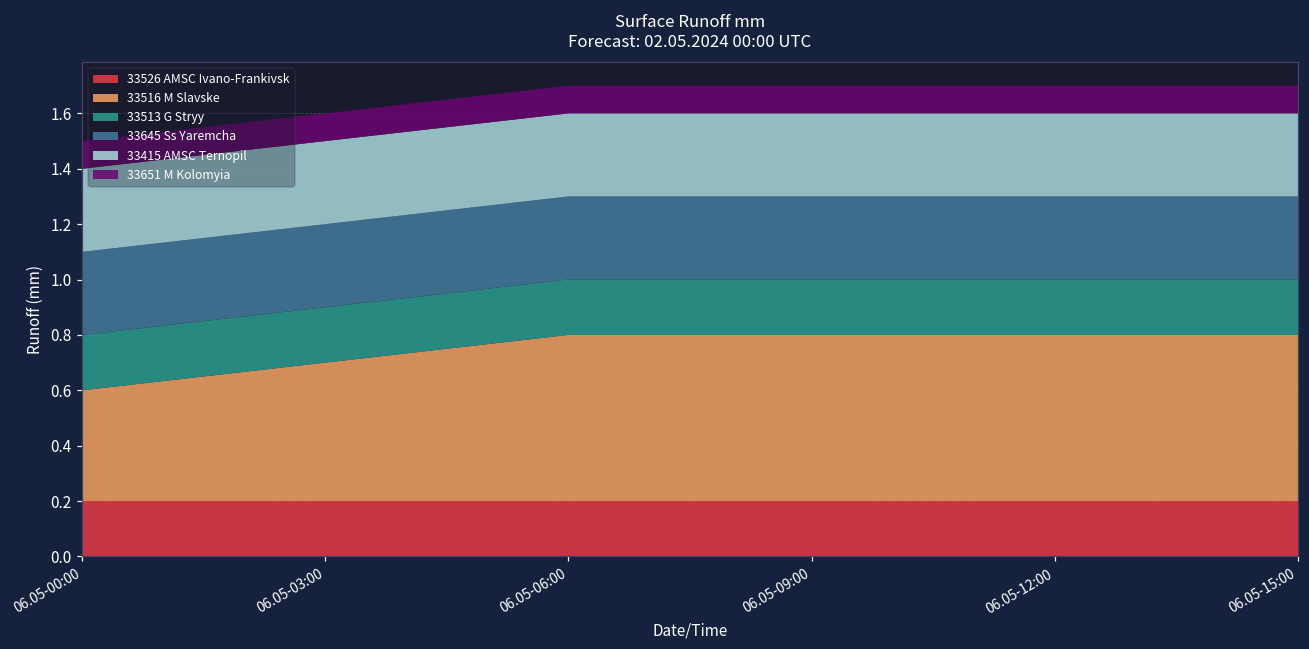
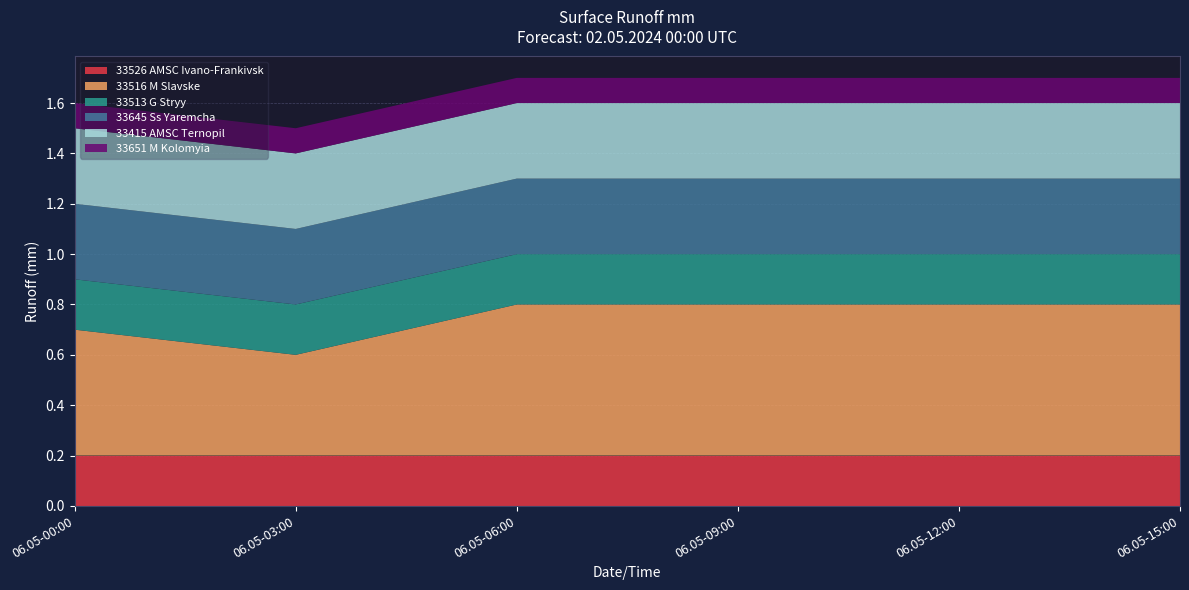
33516 M Slavske, 06.05-00:00: 0.4 -> 0.5
33516 M Slavske, 06.05-03:00: 0.5 -> 0.4
